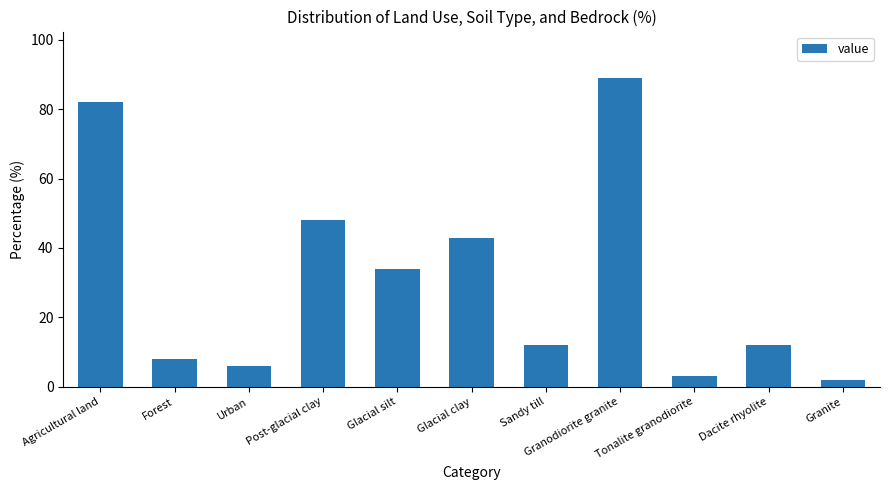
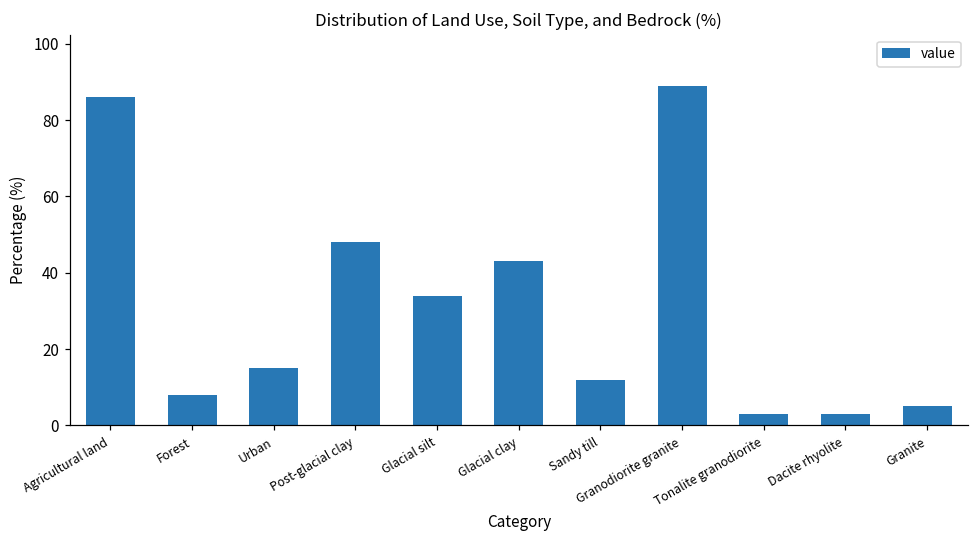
Agricultural land: 82 -> 86
Urban: 6 -> 15
Dacite rhyolite: 12 -> 3
Granite: 2 -> 5
